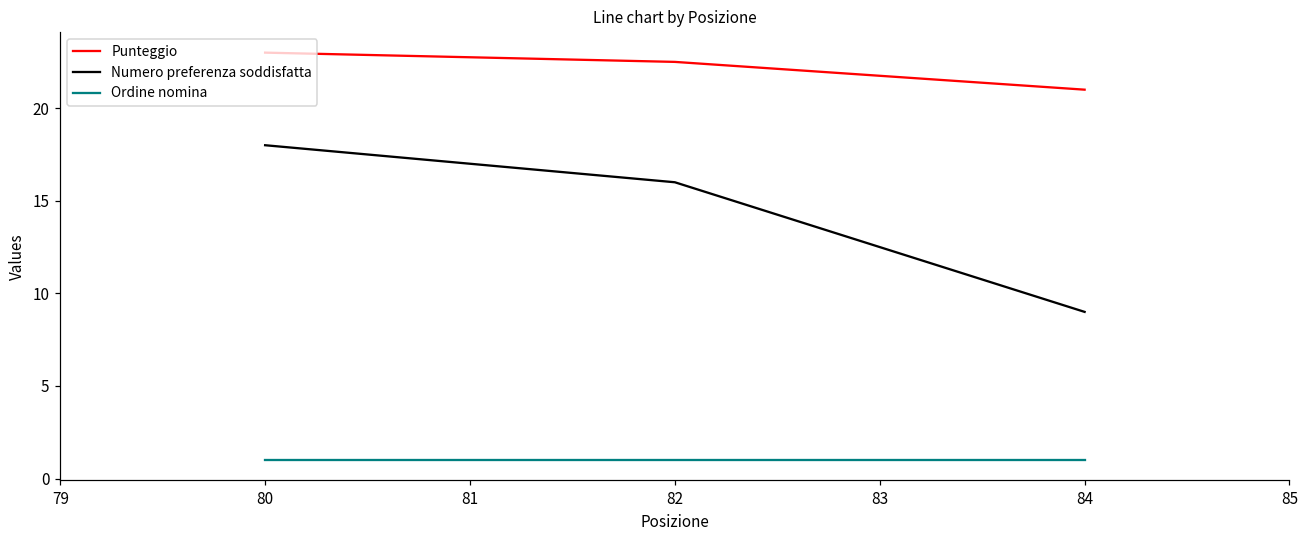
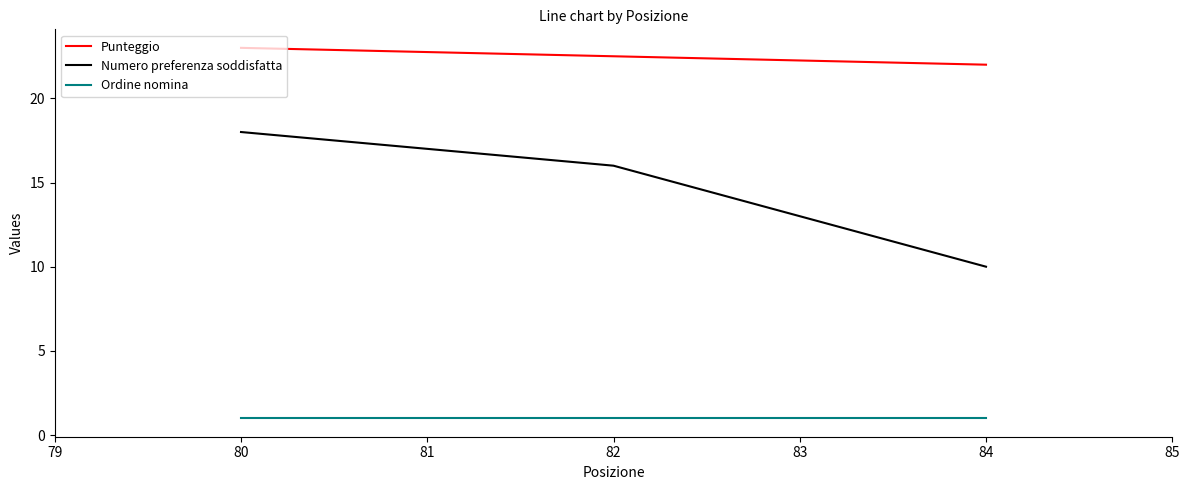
Punteggio, 84: 21 -> 22
Numero preferenza soddisfatta, 84: 9 -> 10
